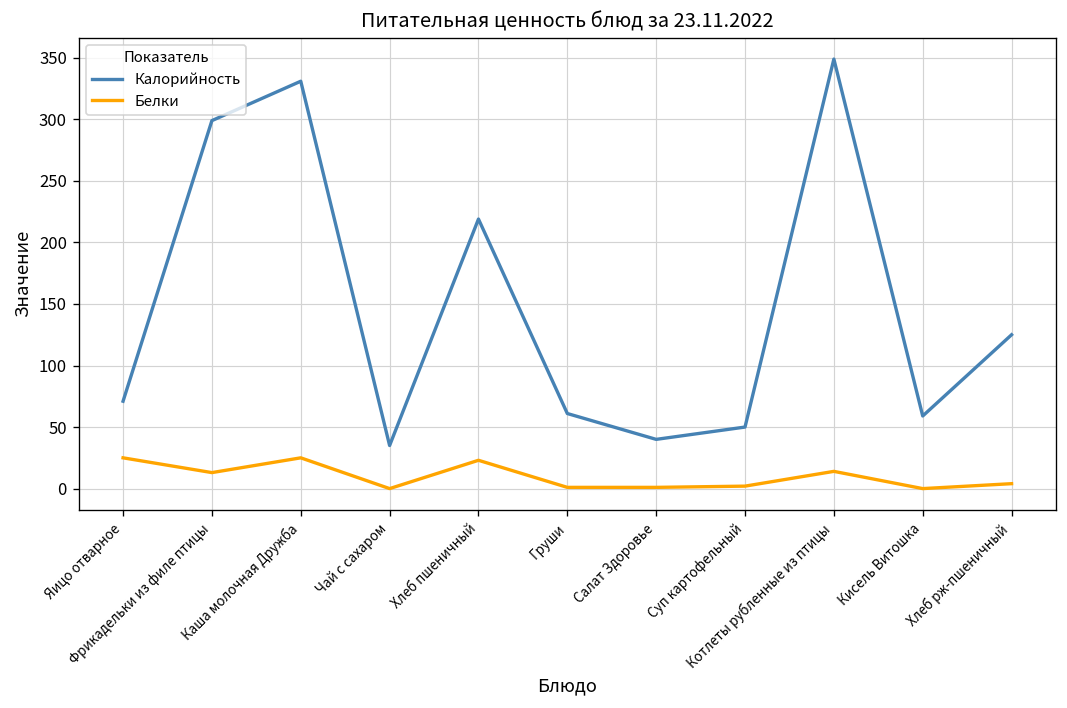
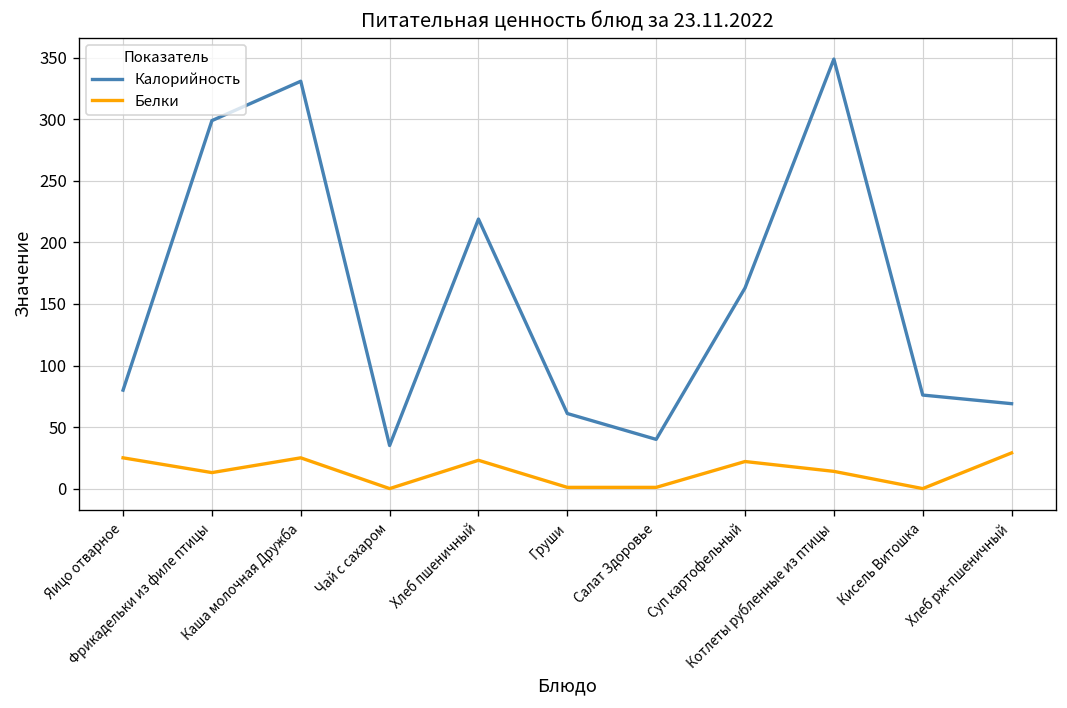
Калорийность, Яицо отварное: 71 -> 80
Калорийность, Суп картофельный: 50 -> 163
Белки, Суп картофельный: 2 -> 22
Калорийность, Кисель Витошка: 59 -> 76
Калорийность, Хлеб рж-пшеничный: 125 -> 69
Белки, Хлеб рж-пшеничный: 4 -> 29
